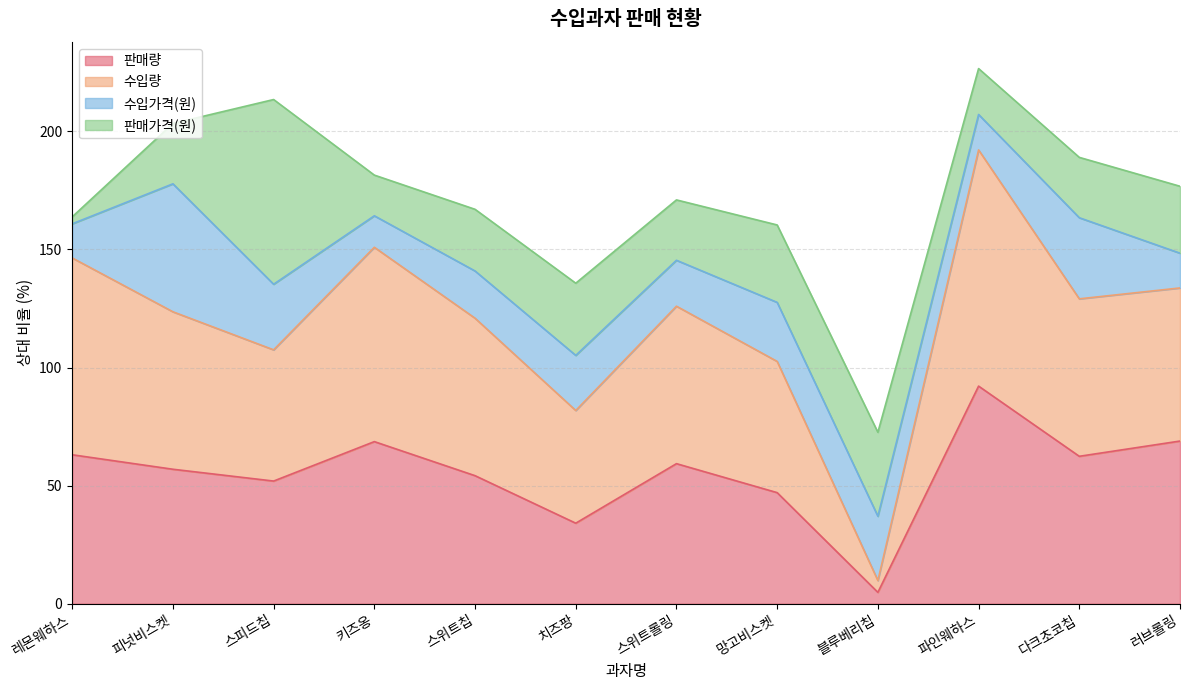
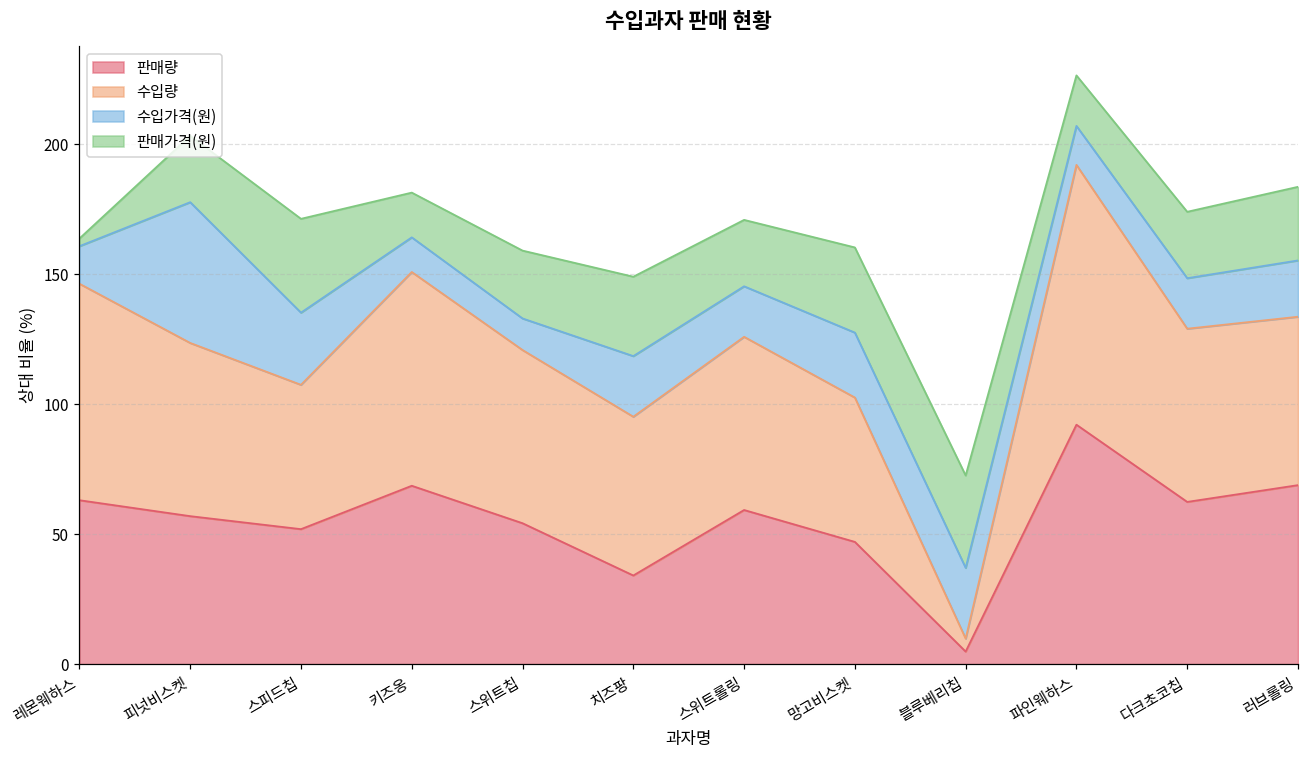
판매가격(원), 스피드칩: 78 -> 36
수입가격(원), 스위트칩: 20 -> 12
수입량, 치즈팡: 48 -> 61
수입가격(원), 다크초코칩: 34 -> 19
수입가격(원), 러브롤링: 15 -> 22
